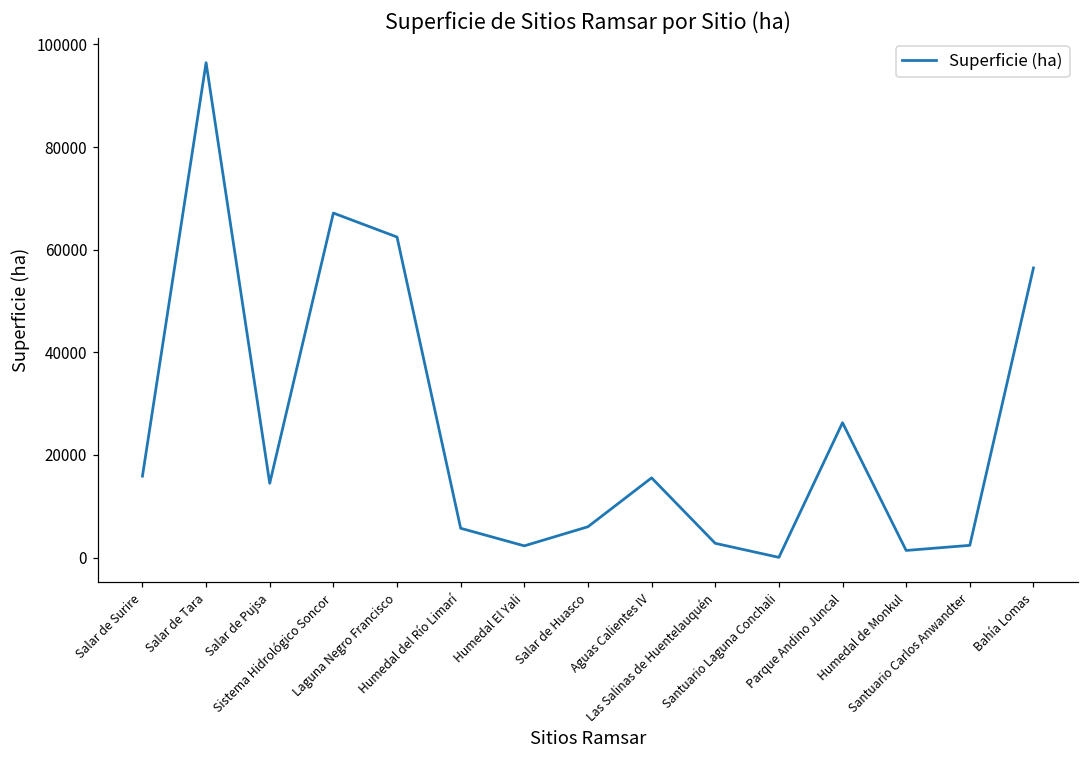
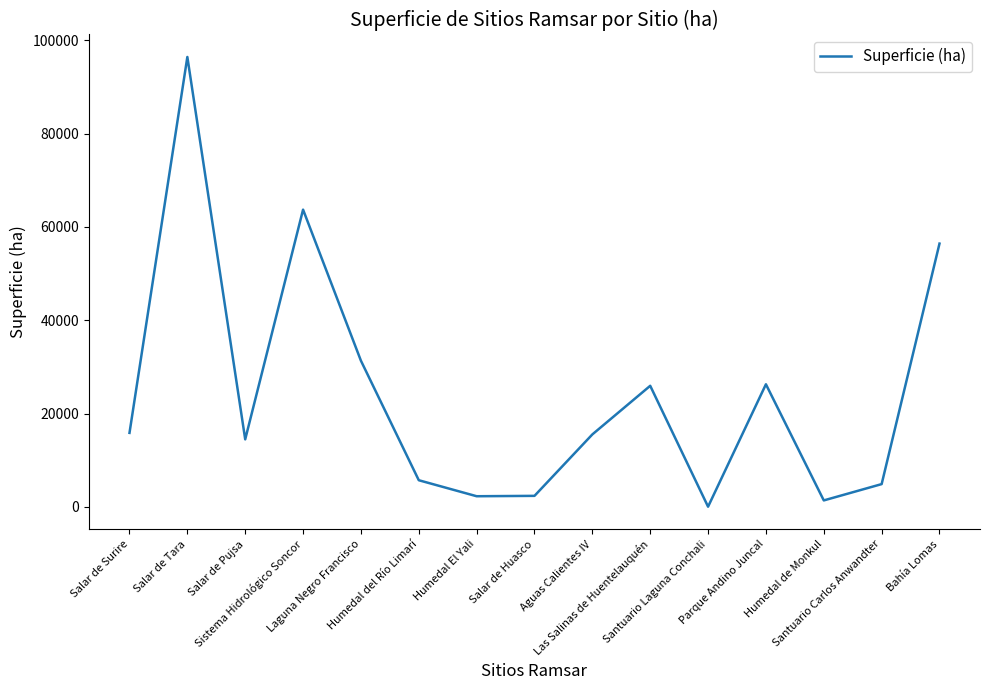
Sistema Hidrológico Soncor: 67000 -> 64000
Laguna Negro Francisco: 62000 -> 31000
Salar de Huasco: 6000 -> 2000
Las Salinas de Huentelauquén: 3000 -> 26000
Santuario Carlos Anwandter: 2000 -> 5000
